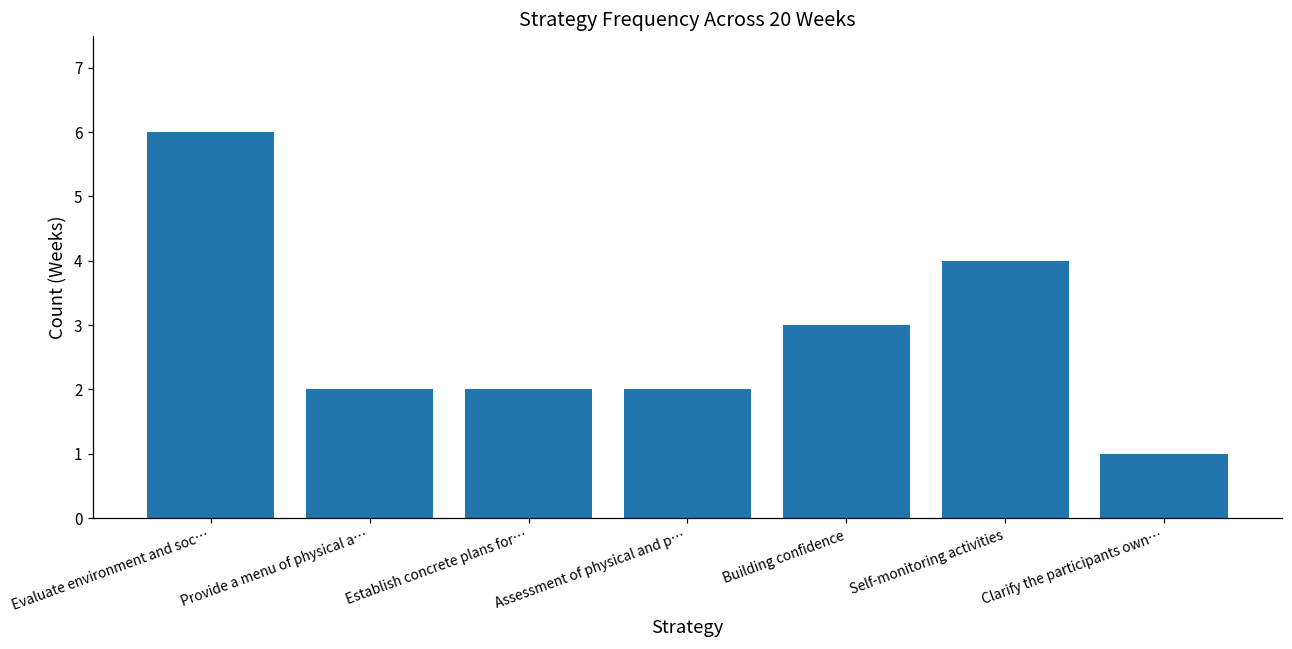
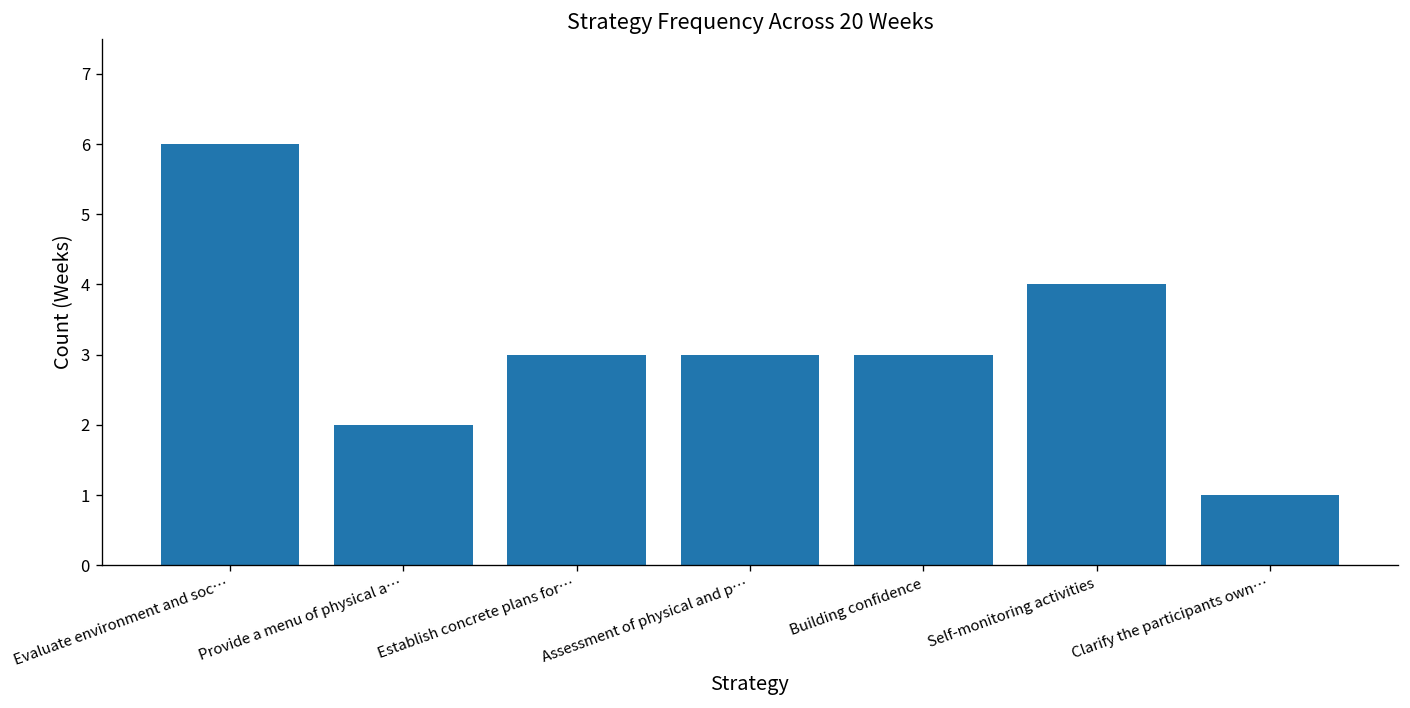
Establish concrete plans for…: 2 -> 3
Assessment of physical and p…: 2 -> 3
